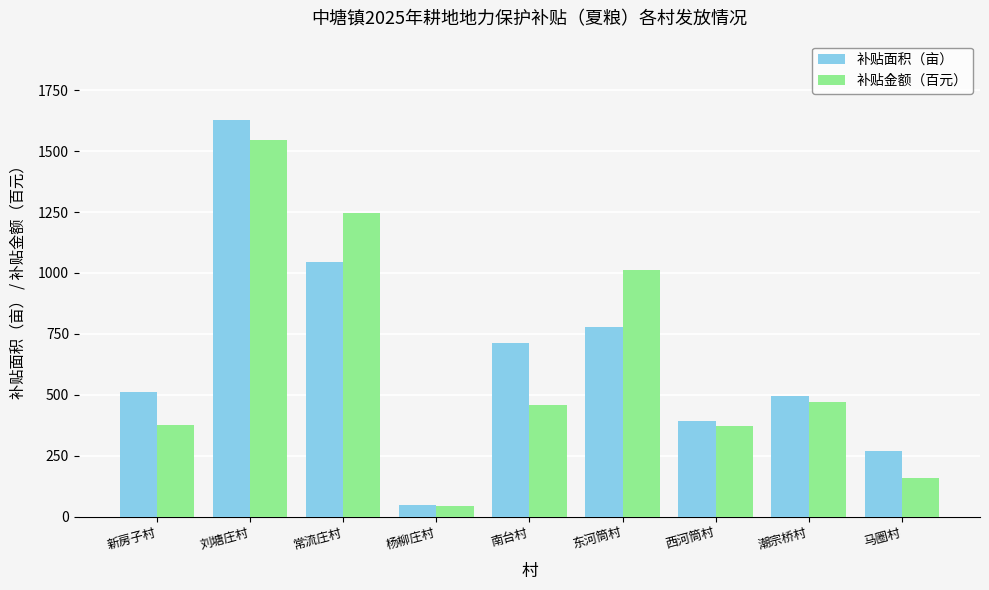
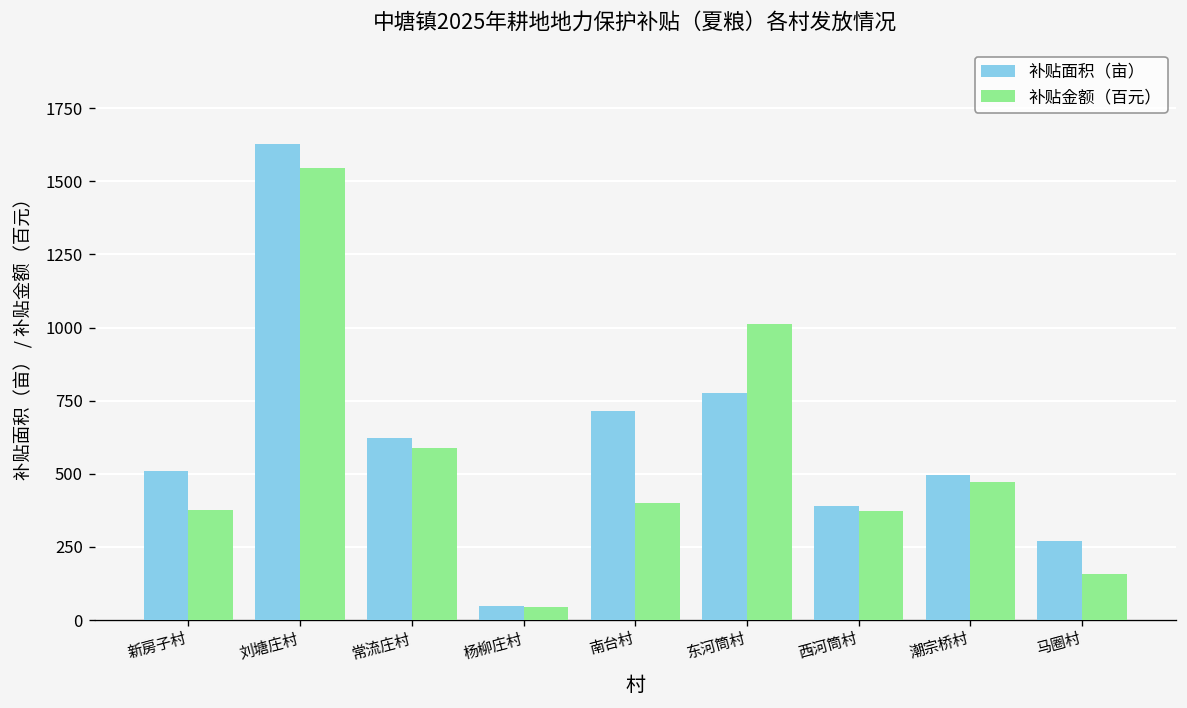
补贴面积（亩）, 常流庄村: 1050 -> 620
补贴金额（百元）, 常流庄村: 1250 -> 590
补贴金额（百元）, 南台村: 460 -> 400
